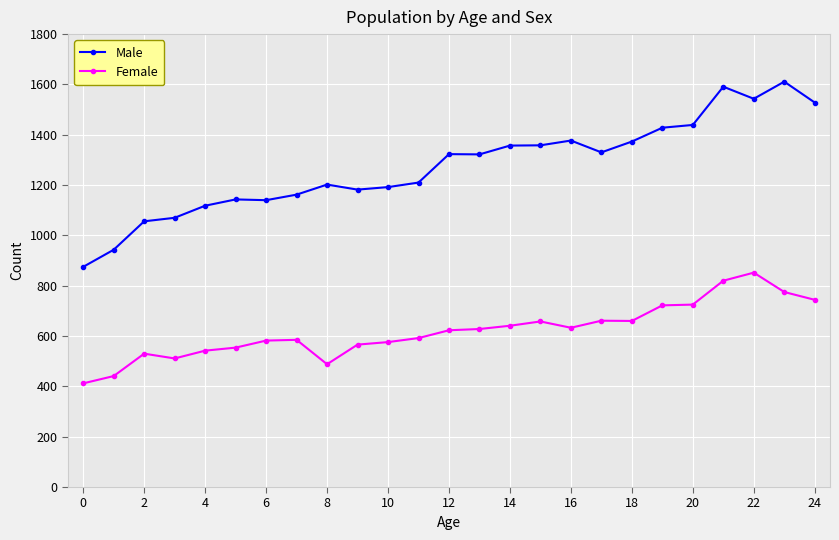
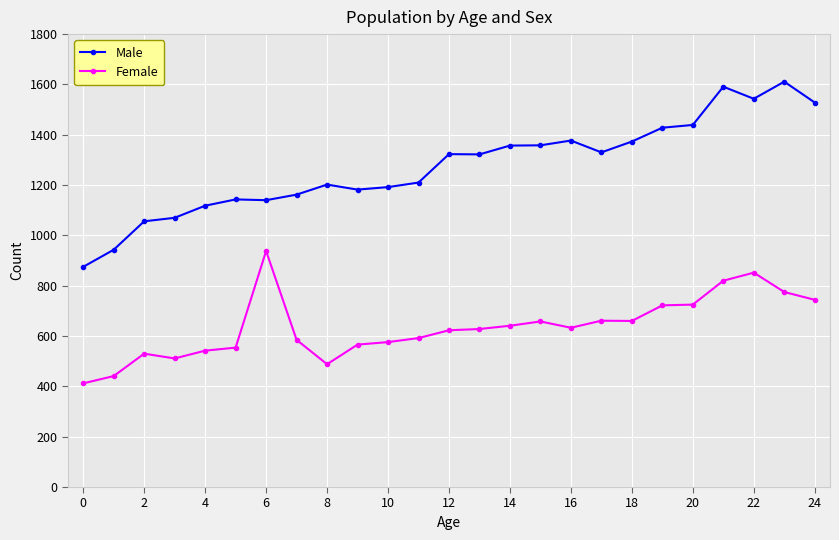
Female, 6: 580 -> 940
